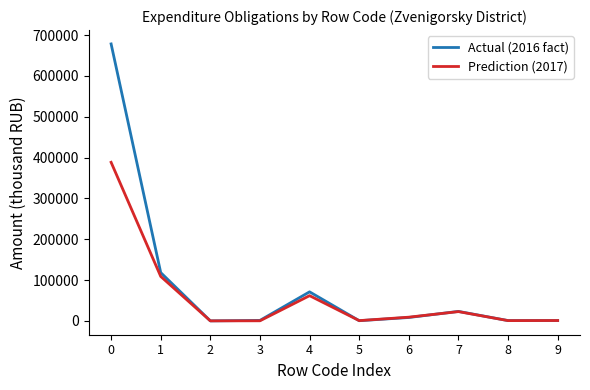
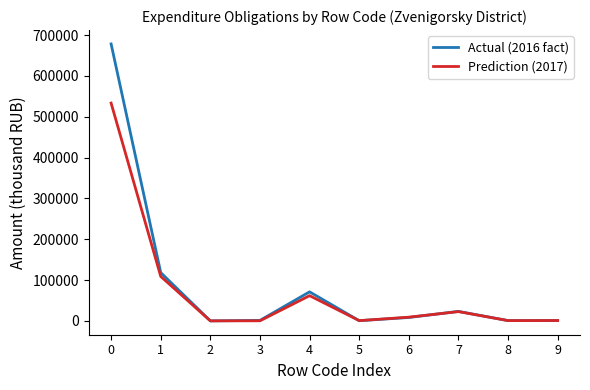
Prediction (2017), 0: 390000 -> 530000
